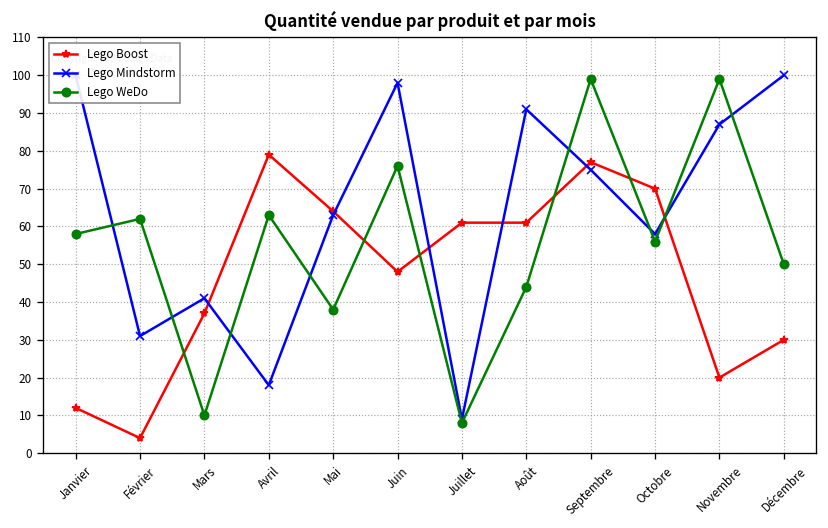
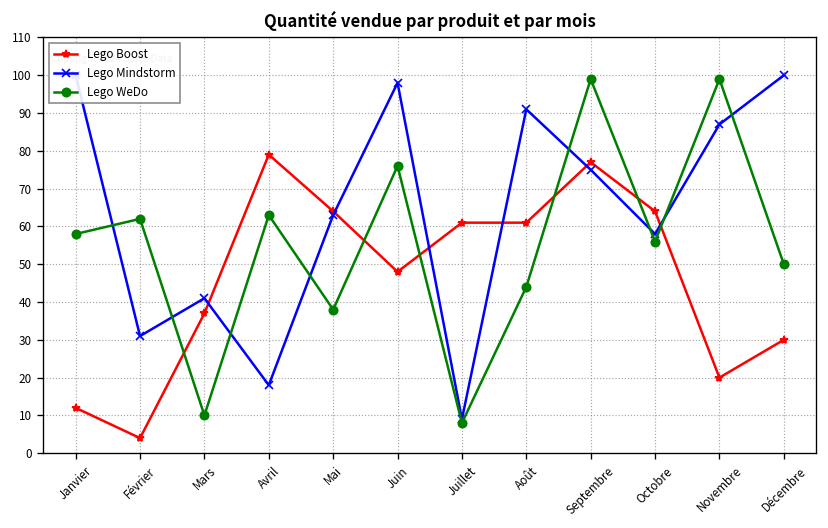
Lego Boost, Octobre: 70 -> 64
